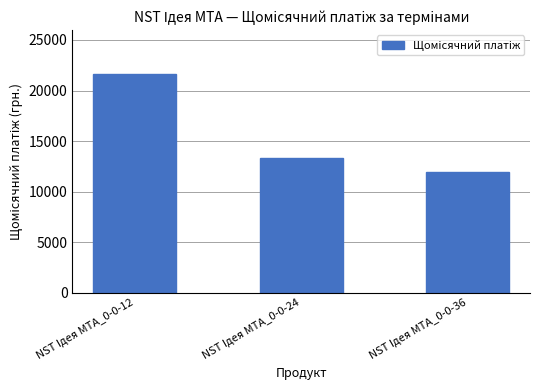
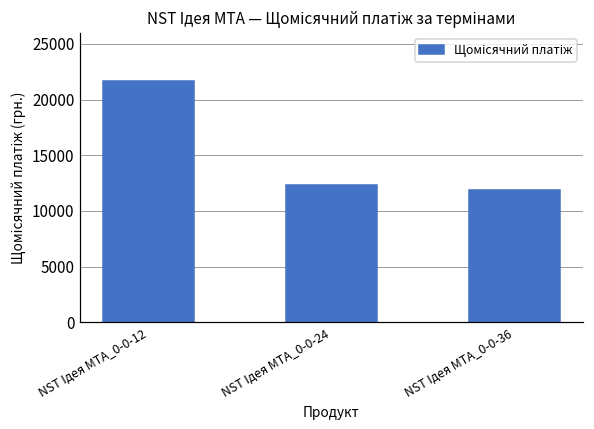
NST Ідея MTA_0-0-24: 13300 -> 12300
